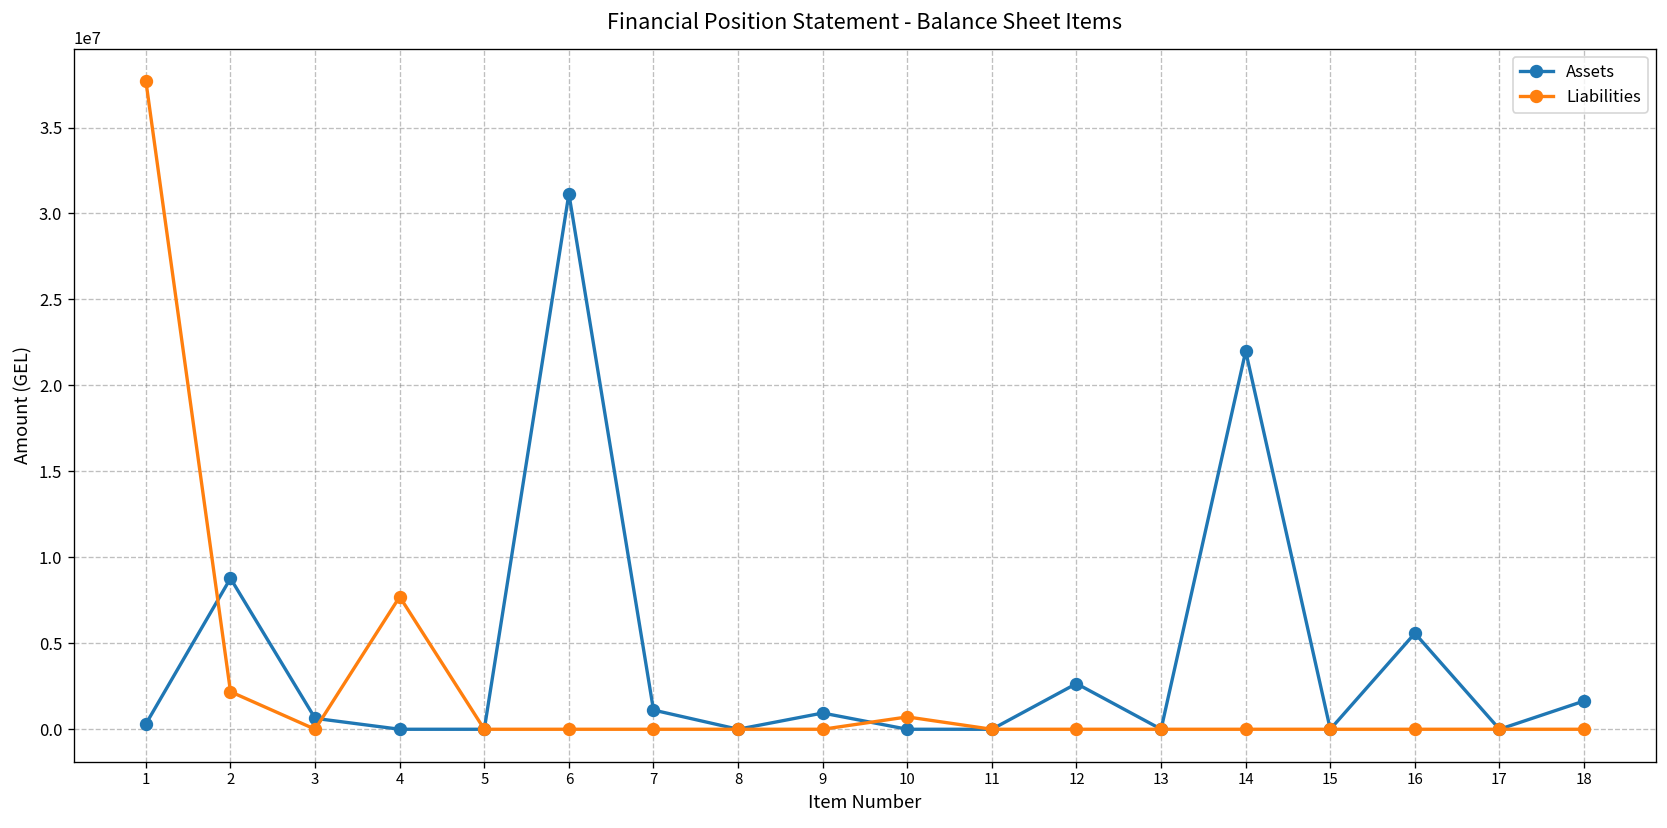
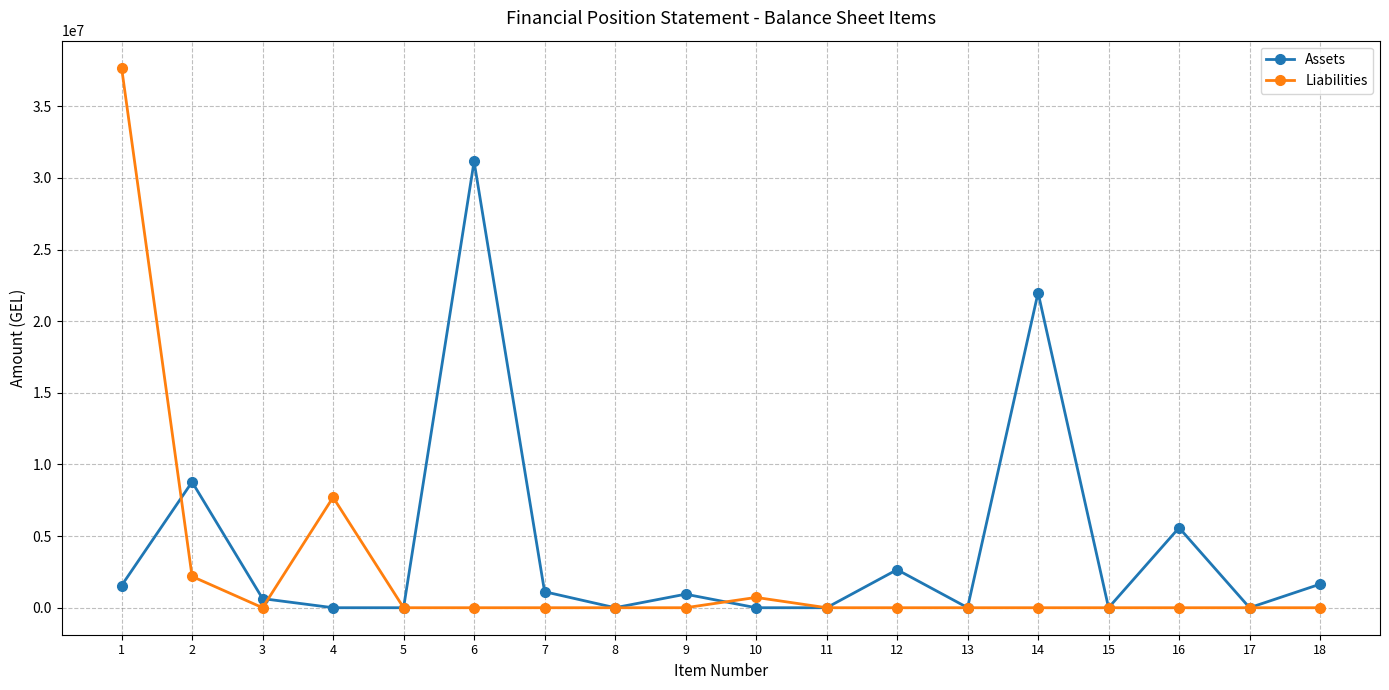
Assets, 1: 300000 -> 1500000
